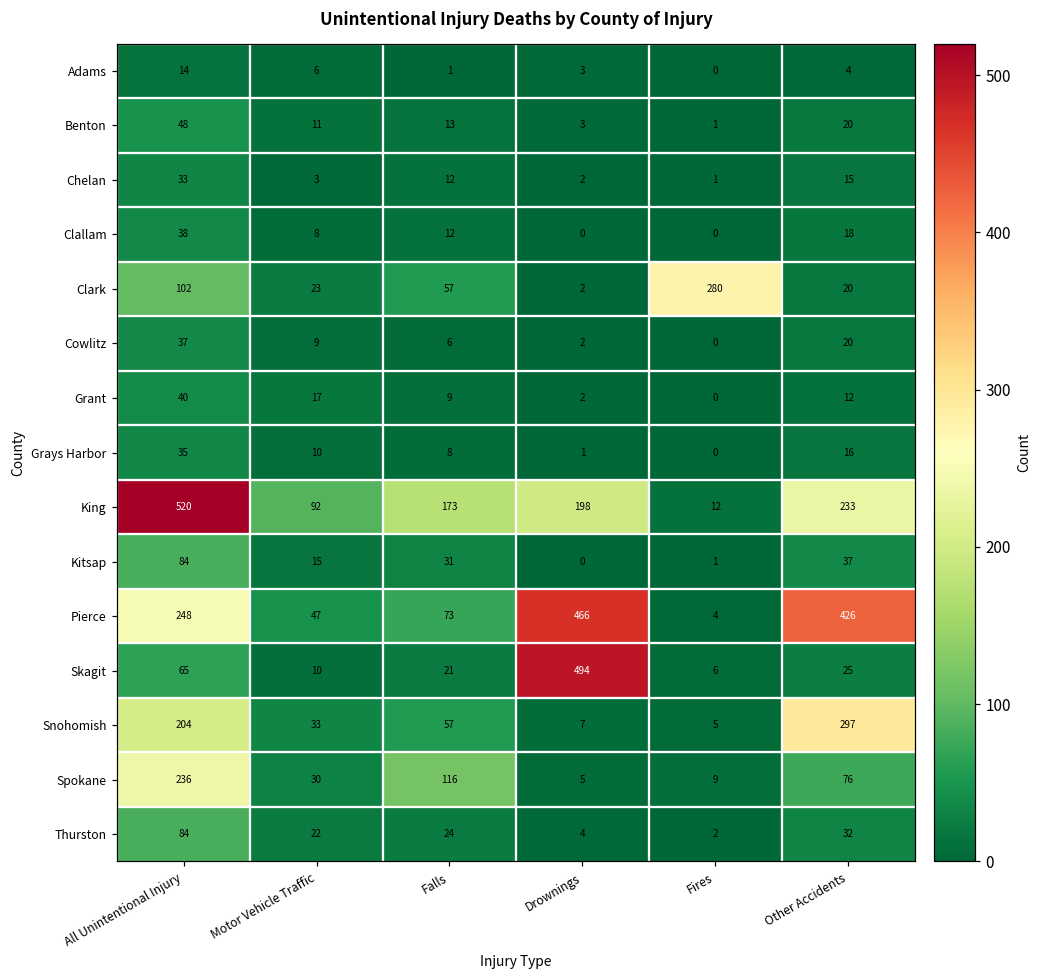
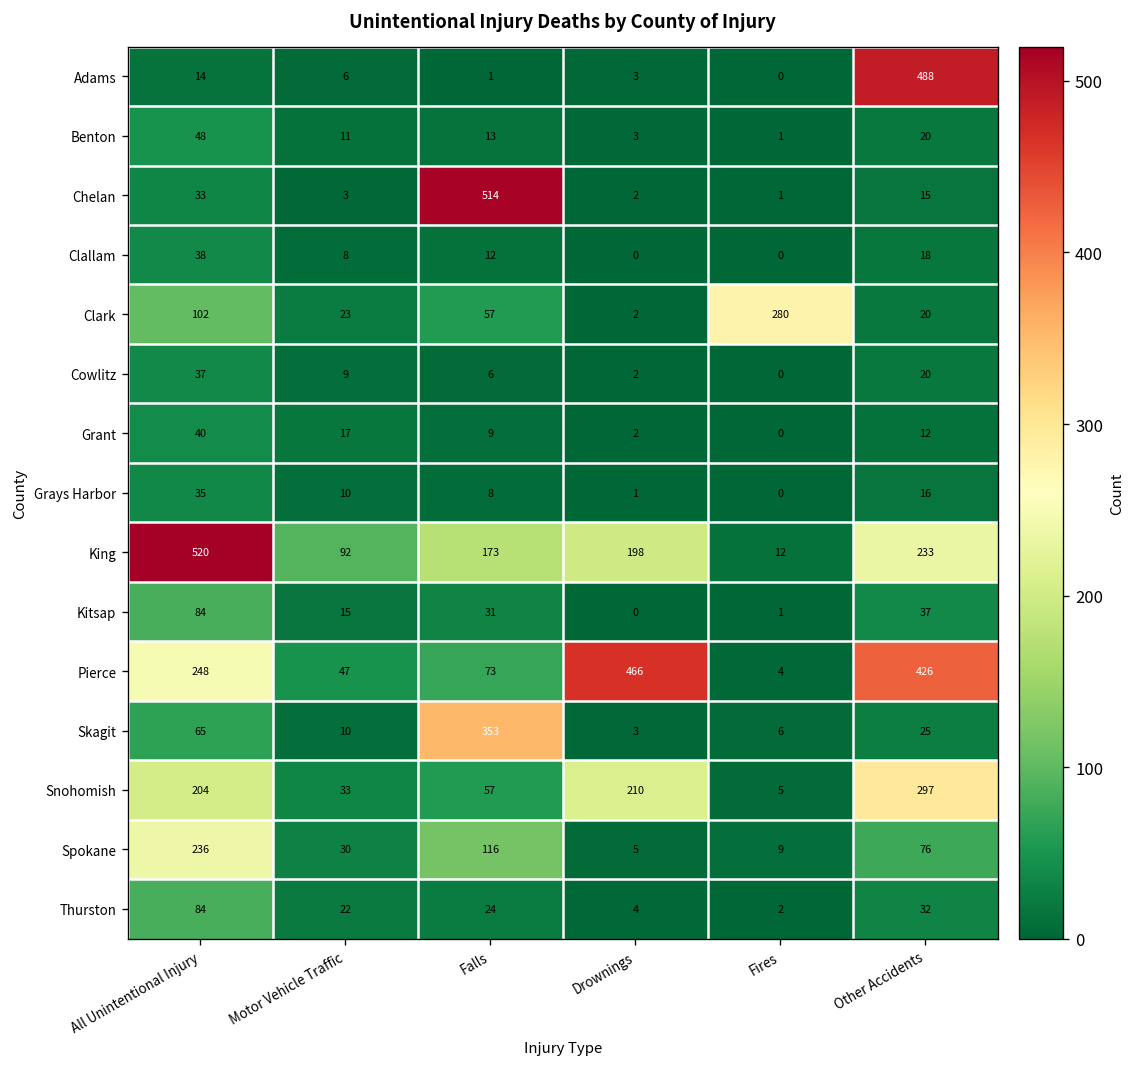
Adams, Other Accidents: 4 -> 488
Chelan, Falls: 12 -> 514
Skagit, Falls: 21 -> 353
Skagit, Drownings: 494 -> 3
Snohomish, Drownings: 7 -> 210
